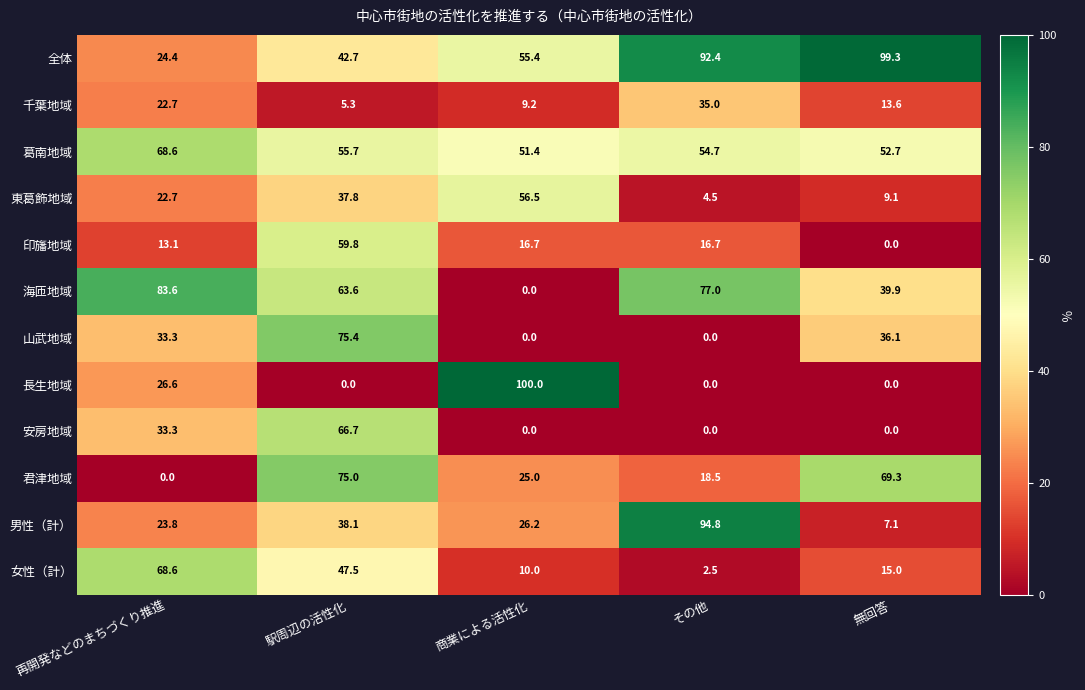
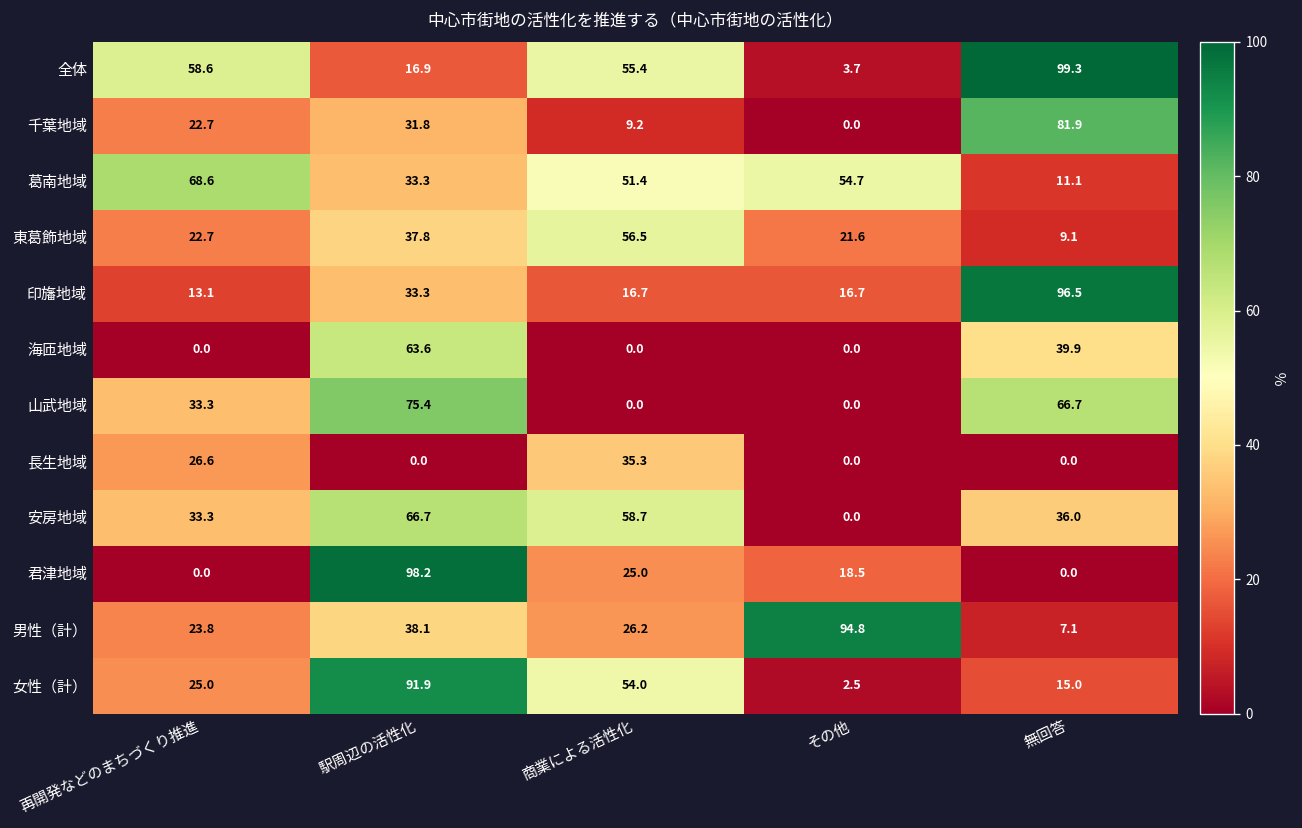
全体, 再開発などのまちづくり推進: 24.4 -> 58.6
全体, 駅周辺の活性化: 42.7 -> 16.9
全体, その他: 92.4 -> 3.7
千葉地域, 駅周辺の活性化: 5.3 -> 31.8
千葉地域, その他: 35.0 -> 0.0
千葉地域, 無回答: 13.6 -> 81.9
葛南地域, 駅周辺の活性化: 55.7 -> 33.3
葛南地域, 無回答: 52.7 -> 11.1
東葛飾地域, その他: 4.5 -> 21.6
印旛地域, 駅周辺の活性化: 59.8 -> 33.3
印旛地域, 無回答: 0.0 -> 96.5
海匝地域, 再開発などのまちづくり推進: 83.6 -> 0.0
海匝地域, その他: 77.0 -> 0.0
山武地域, 無回答: 36.1 -> 66.7
長生地域, 商業による活性化: 100.0 -> 35.3
安房地域, 商業による活性化: 0.0 -> 58.7
安房地域, 無回答: 0.0 -> 36.0
君津地域, 駅周辺の活性化: 75.0 -> 98.2
君津地域, 無回答: 69.3 -> 0.0
女性（計）, 再開発などのまちづくり推進: 68.6 -> 25.0
女性（計）, 駅周辺の活性化: 47.5 -> 91.9
女性（計）, 商業による活性化: 10.0 -> 54.0
